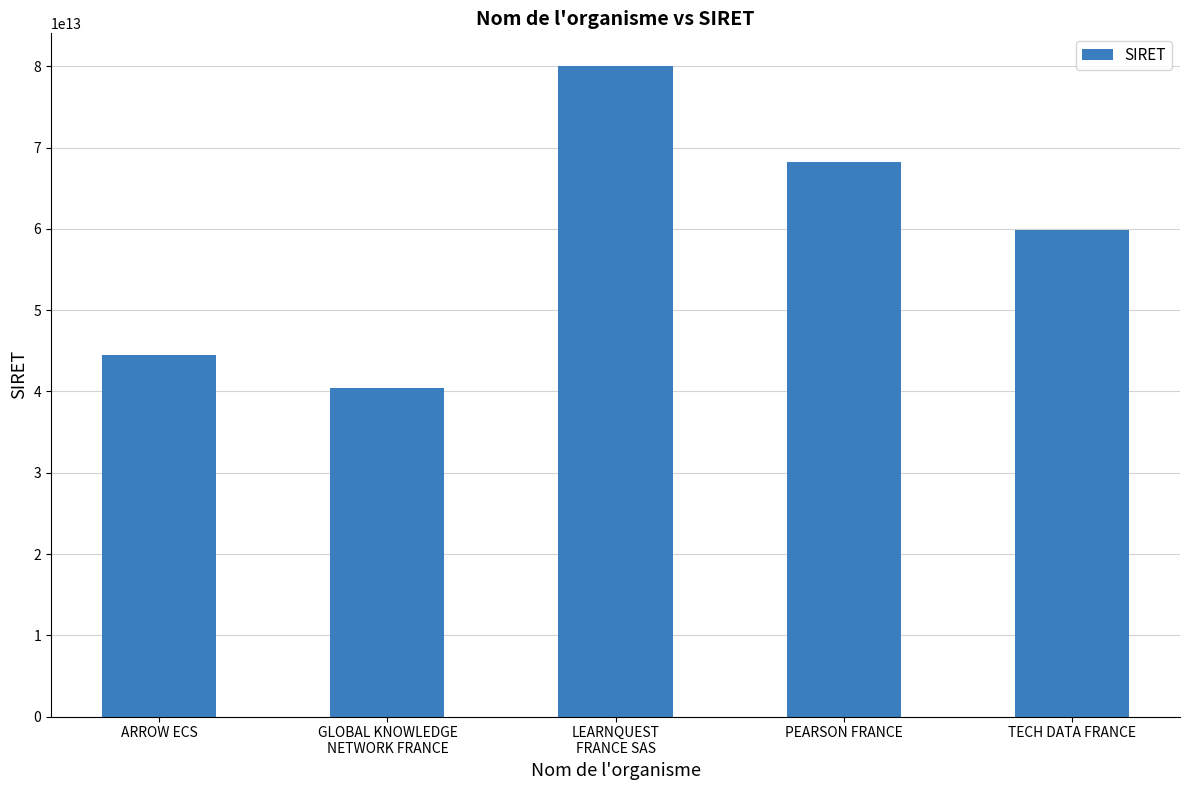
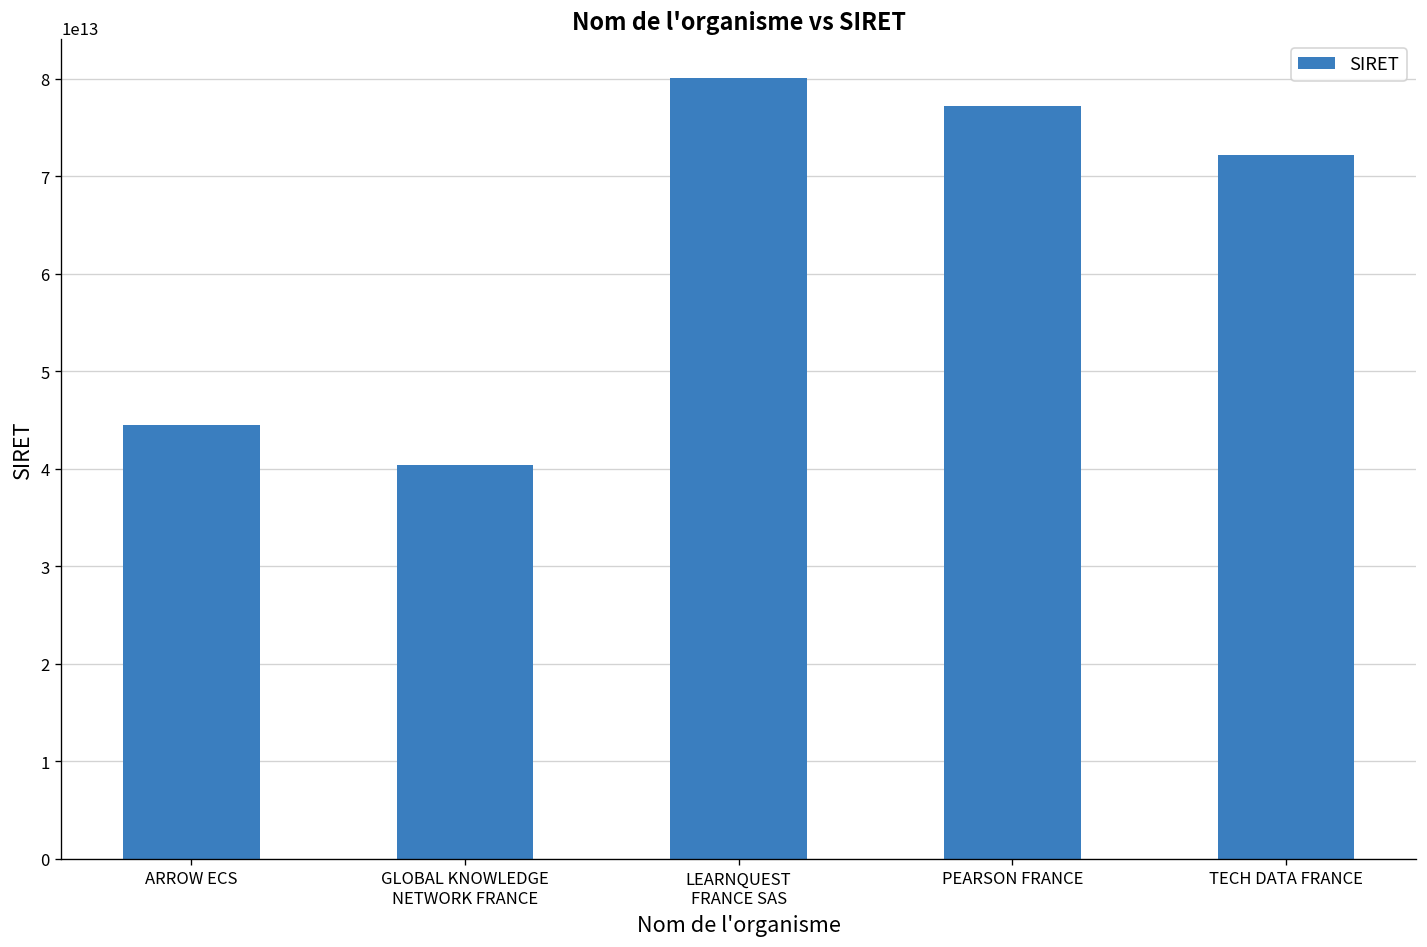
PEARSON FRANCE: 68000000000000 -> 77000000000000
TECH DATA FRANCE: 60000000000000 -> 72000000000000
